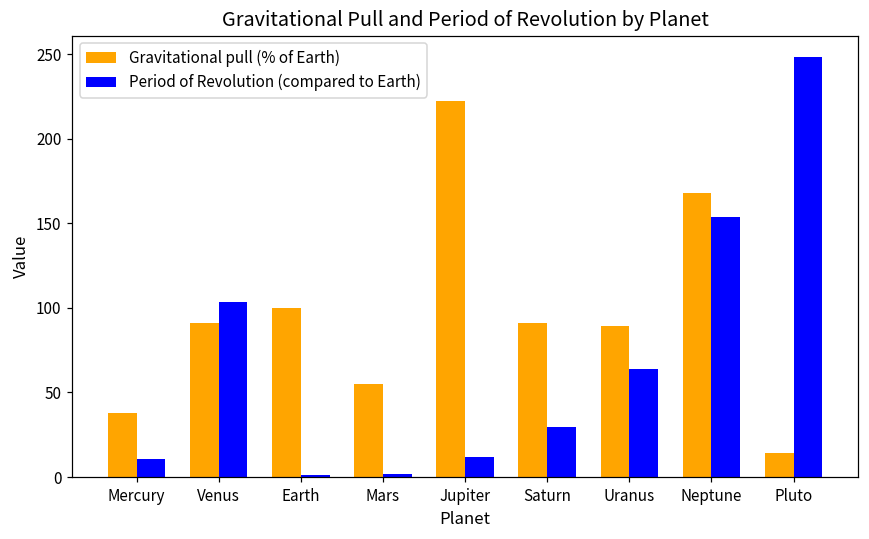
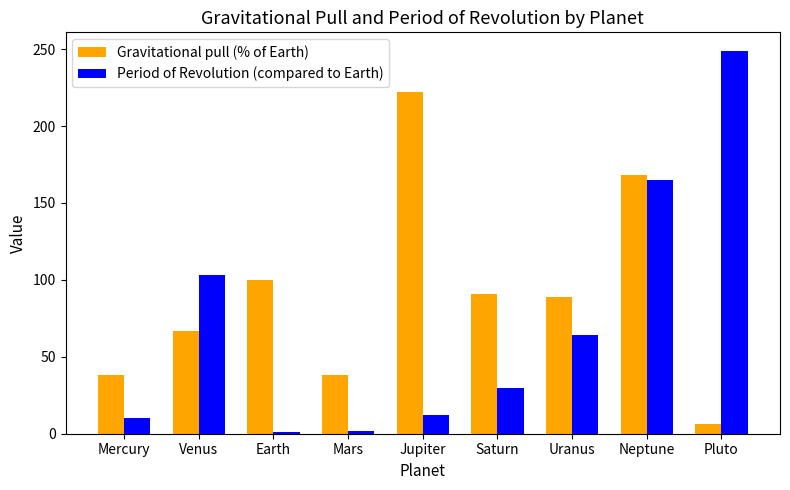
Gravitational pull (% of Earth), Venus: 91 -> 67
Gravitational pull (% of Earth), Mars: 55 -> 38
Period of Revolution (compared to Earth), Neptune: 154 -> 165
Gravitational pull (% of Earth), Pluto: 14 -> 6
